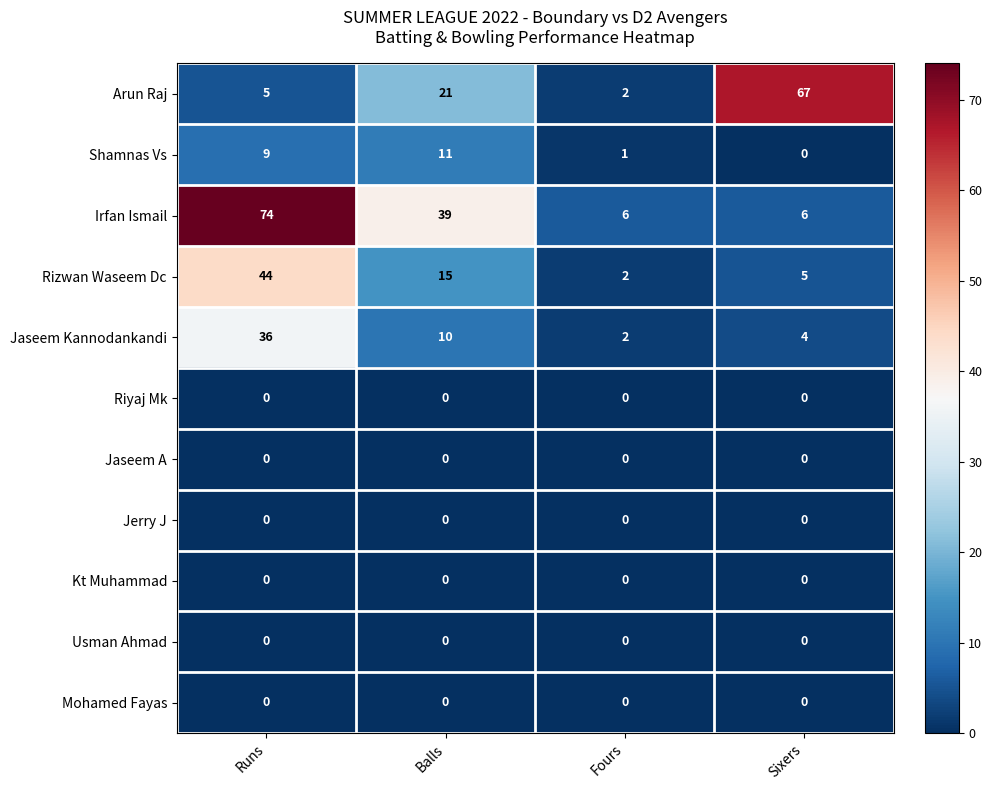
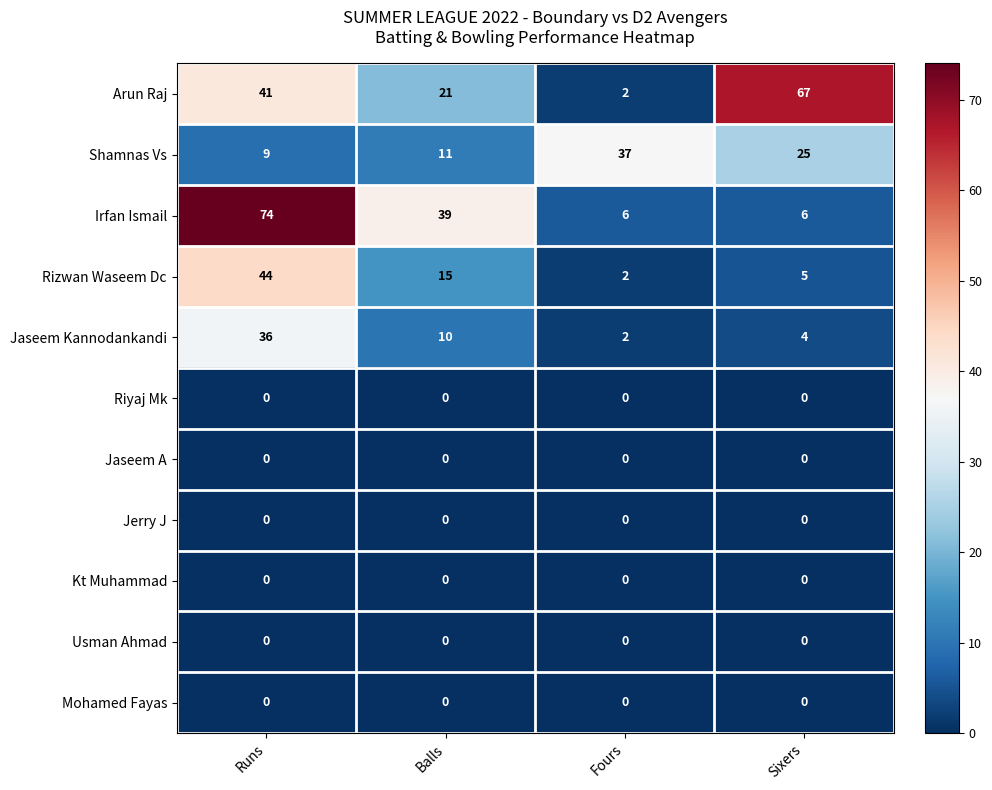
Arun Raj, Runs: 5 -> 41
Shamnas Vs, Fours: 1 -> 37
Shamnas Vs, Sixers: 0 -> 25
